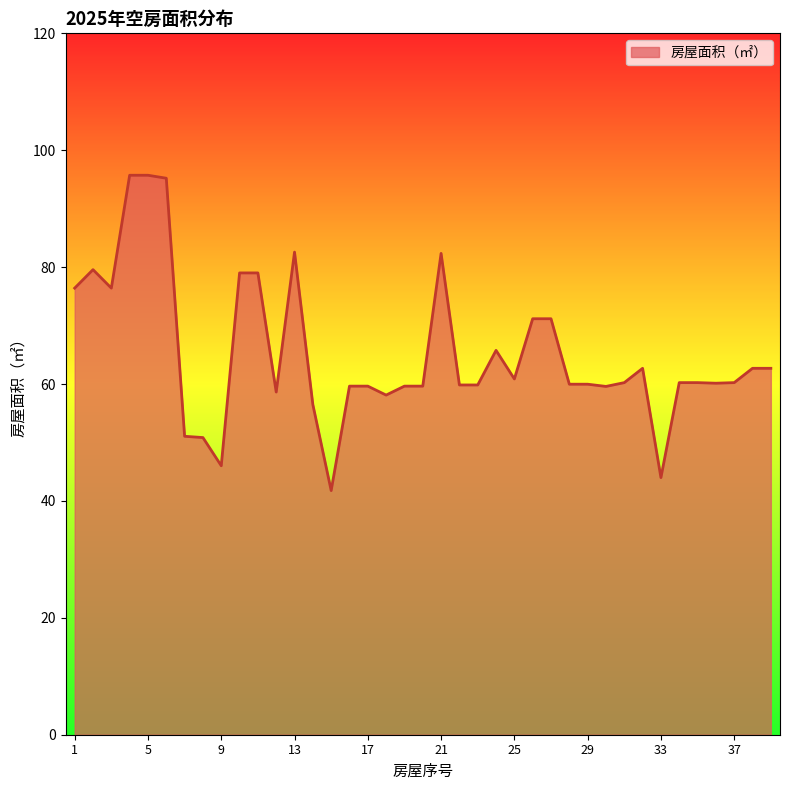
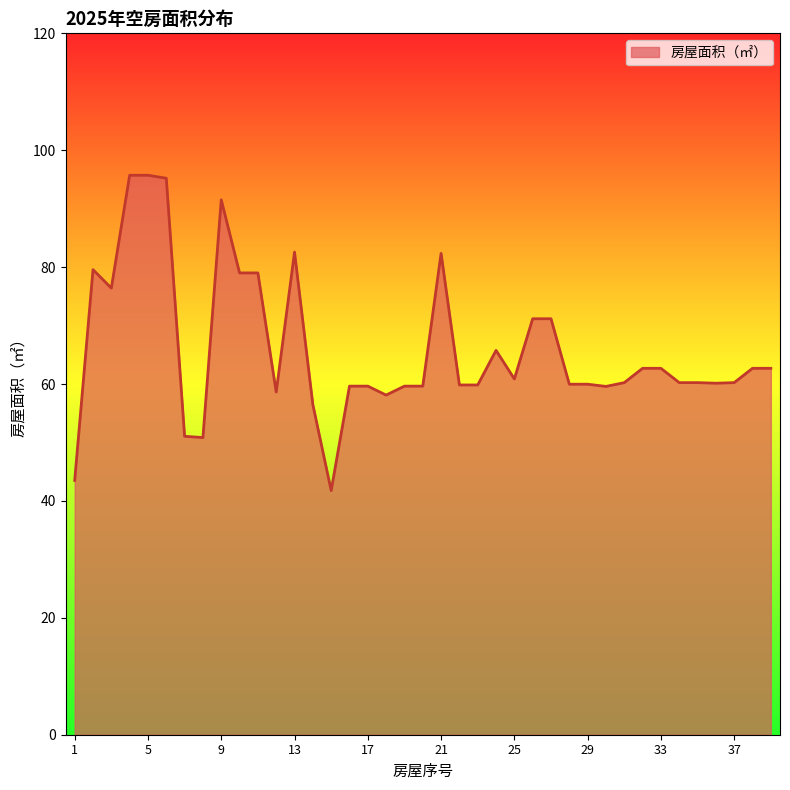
1: 76 -> 44
9: 46 -> 92
33: 44 -> 63
